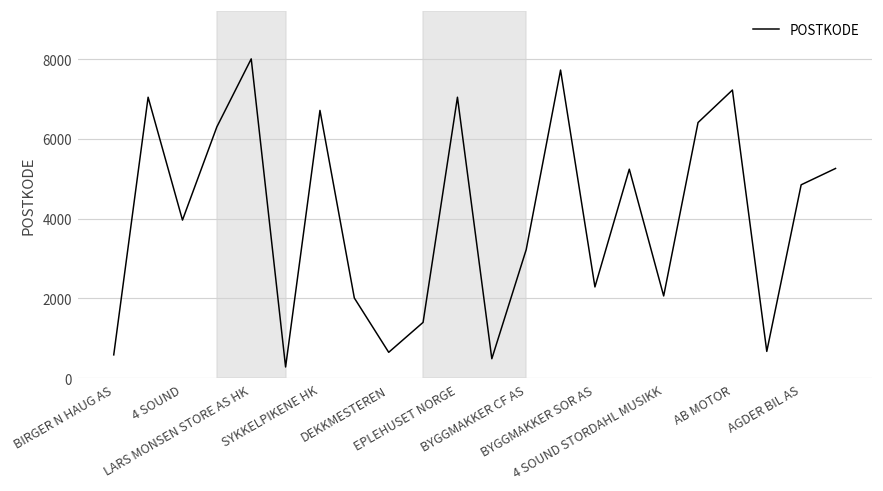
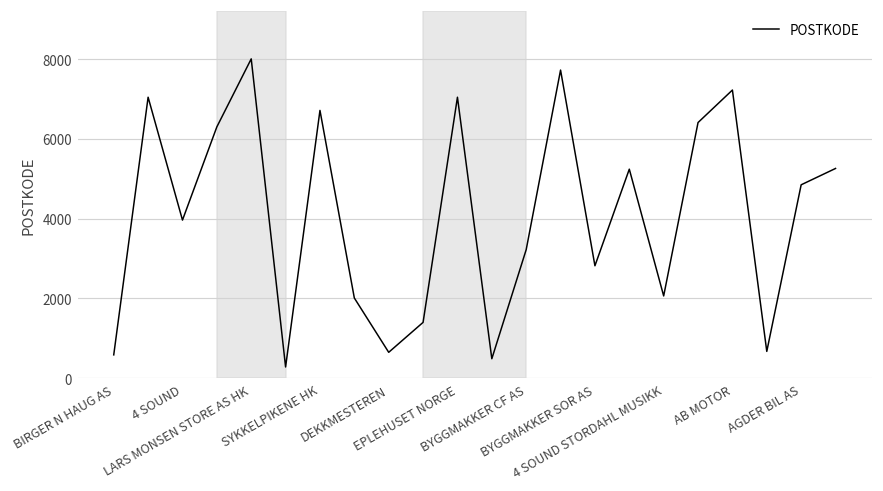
BYGGMAKKER SOR AS: 2300 -> 2800
